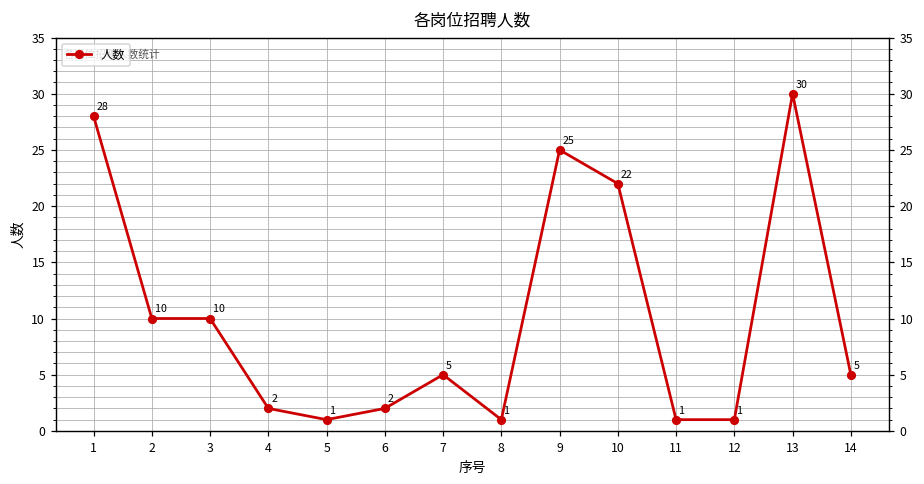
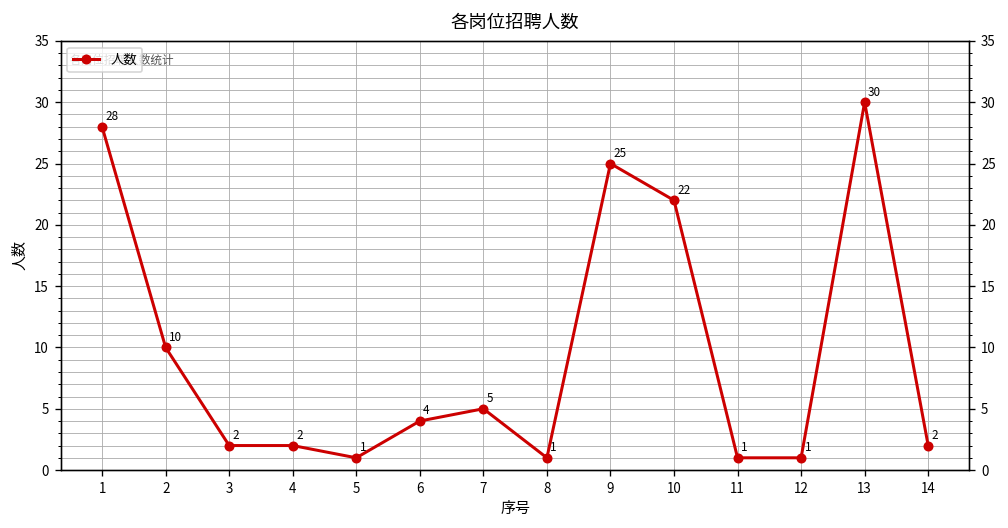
3: 10 -> 2
6: 2 -> 4
14: 5 -> 2
